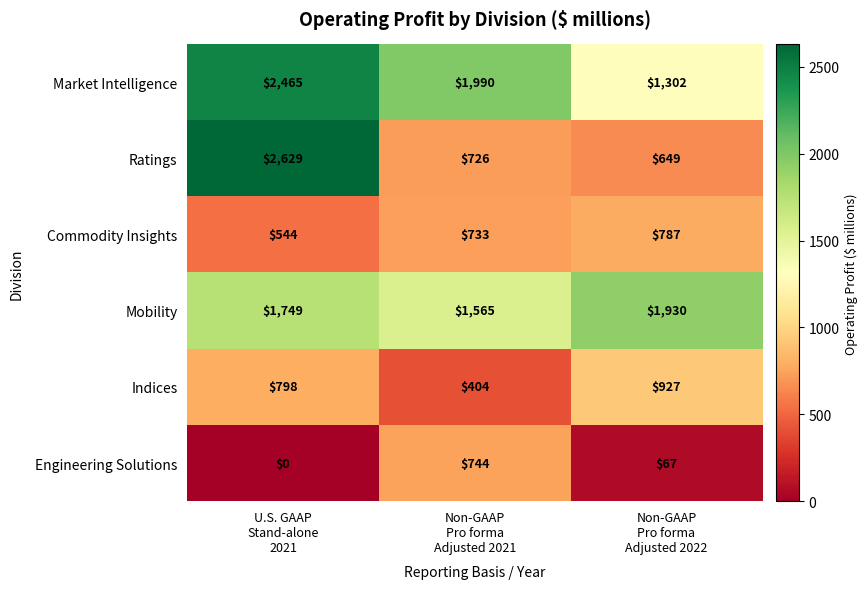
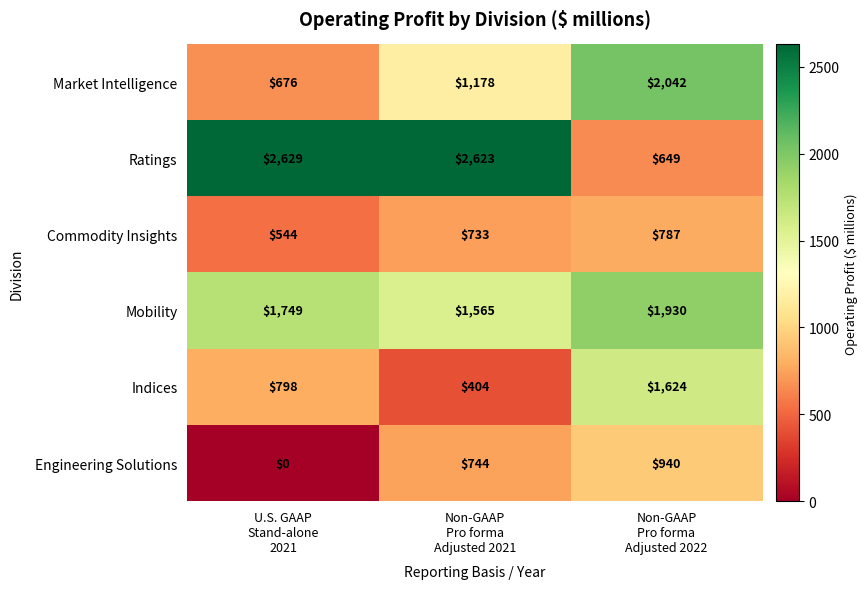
Market Intelligence, U.S. GAAP Stand-alone 2021: $2,465 -> $676
Market Intelligence, Non-GAAP Pro forma Adjusted 2021: $1,990 -> $1,178
Market Intelligence, Non-GAAP Pro forma Adjusted 2022: $1,302 -> $2,042
Ratings, Non-GAAP Pro forma Adjusted 2021: $726 -> $2,623
Indices, Non-GAAP Pro forma Adjusted 2022: $927 -> $1,624
Engineering Solutions, Non-GAAP Pro forma Adjusted 2022: $67 -> $940
